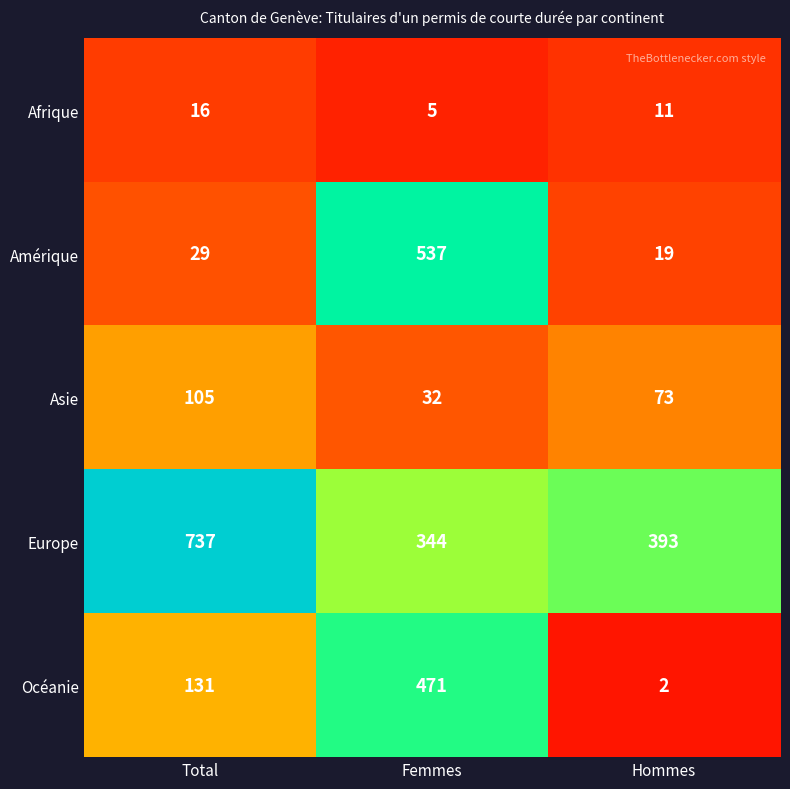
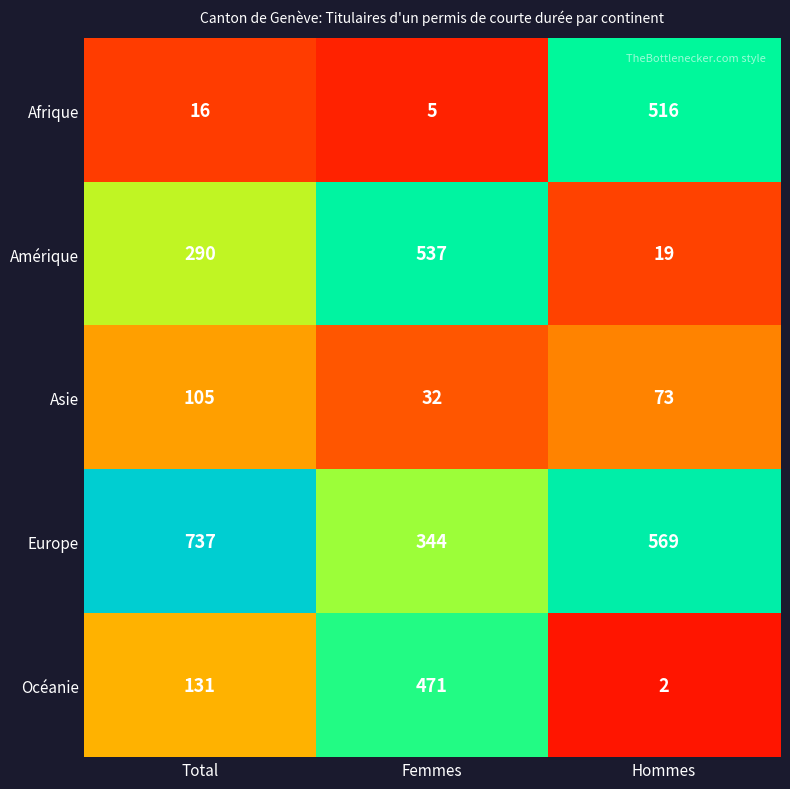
Afrique, Hommes: 11 -> 516
Amérique, Total: 29 -> 290
Europe, Hommes: 393 -> 569
